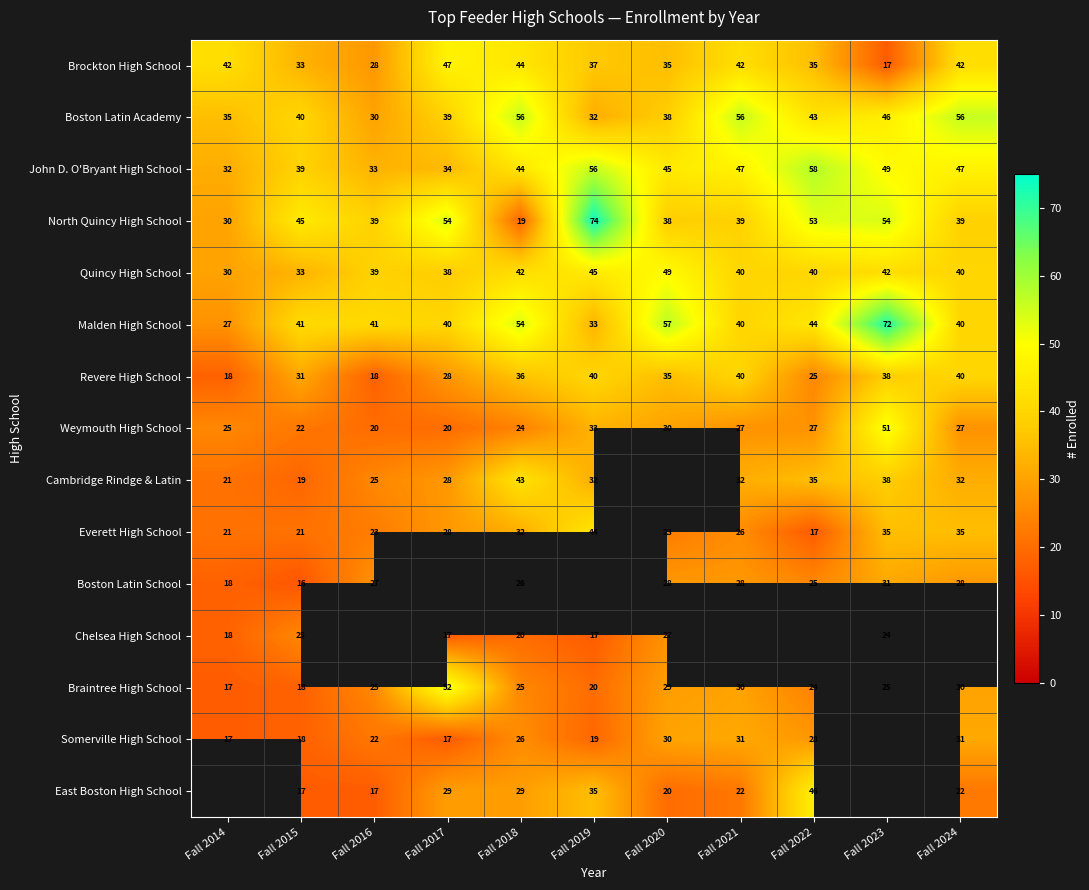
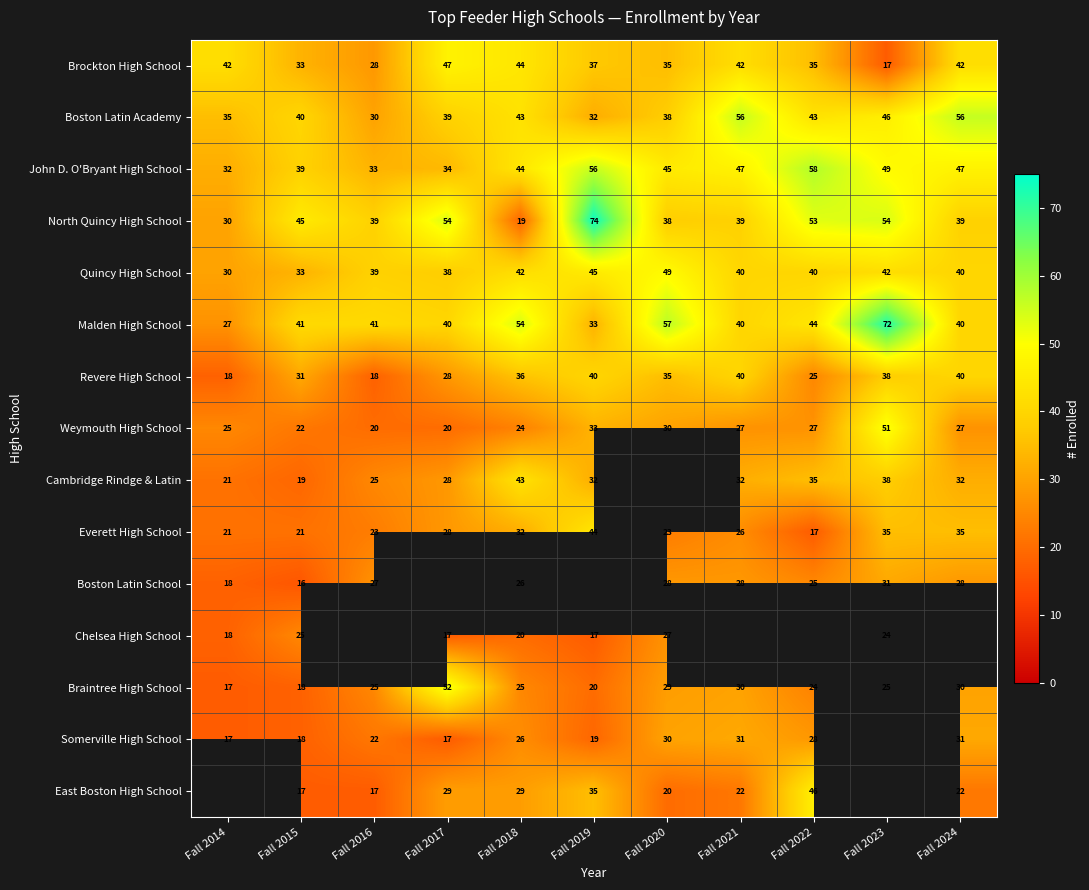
Boston Latin Academy, Fall 2018: 56 -> 43
